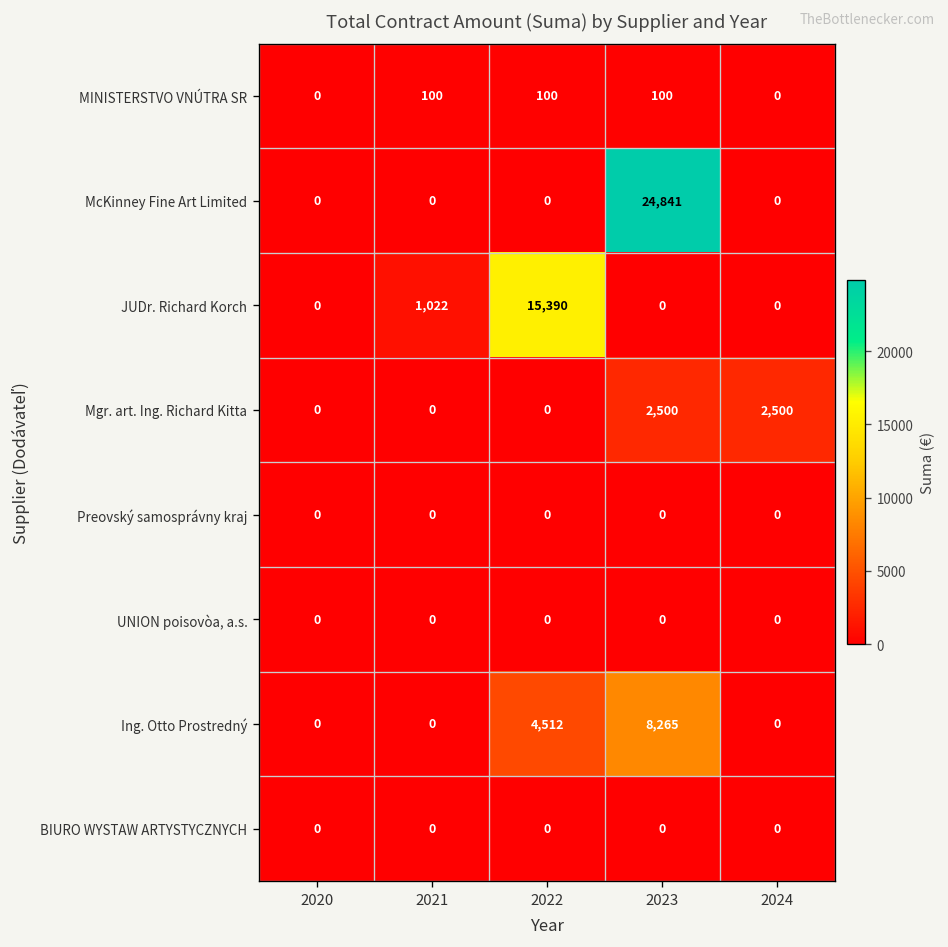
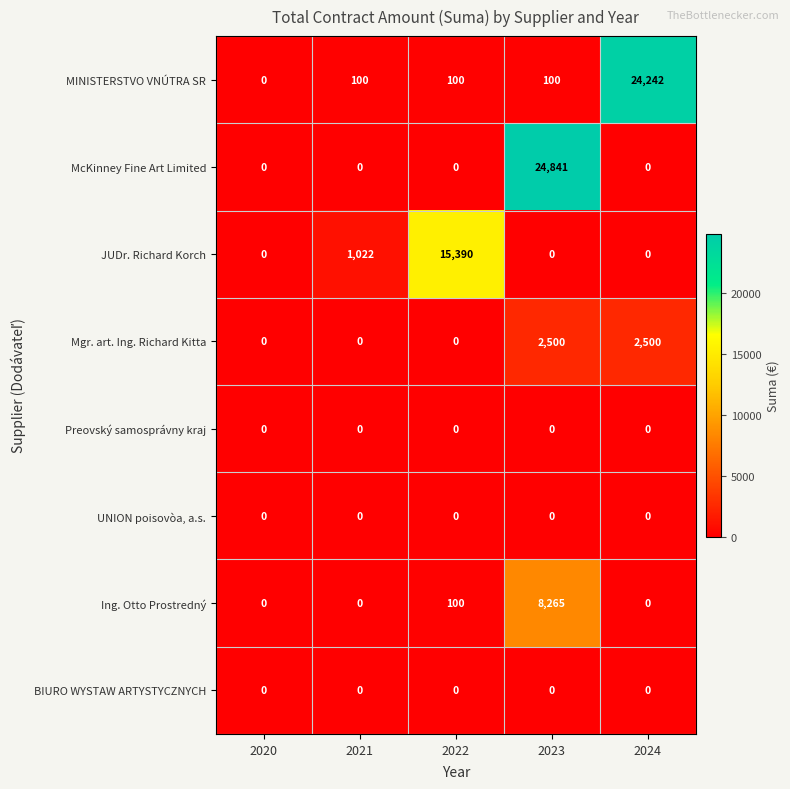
MINISTERSTVO VNÚTRA SR, 2024: 0 -> 24,242
Ing. Otto Prostredný, 2022: 4,512 -> 100
